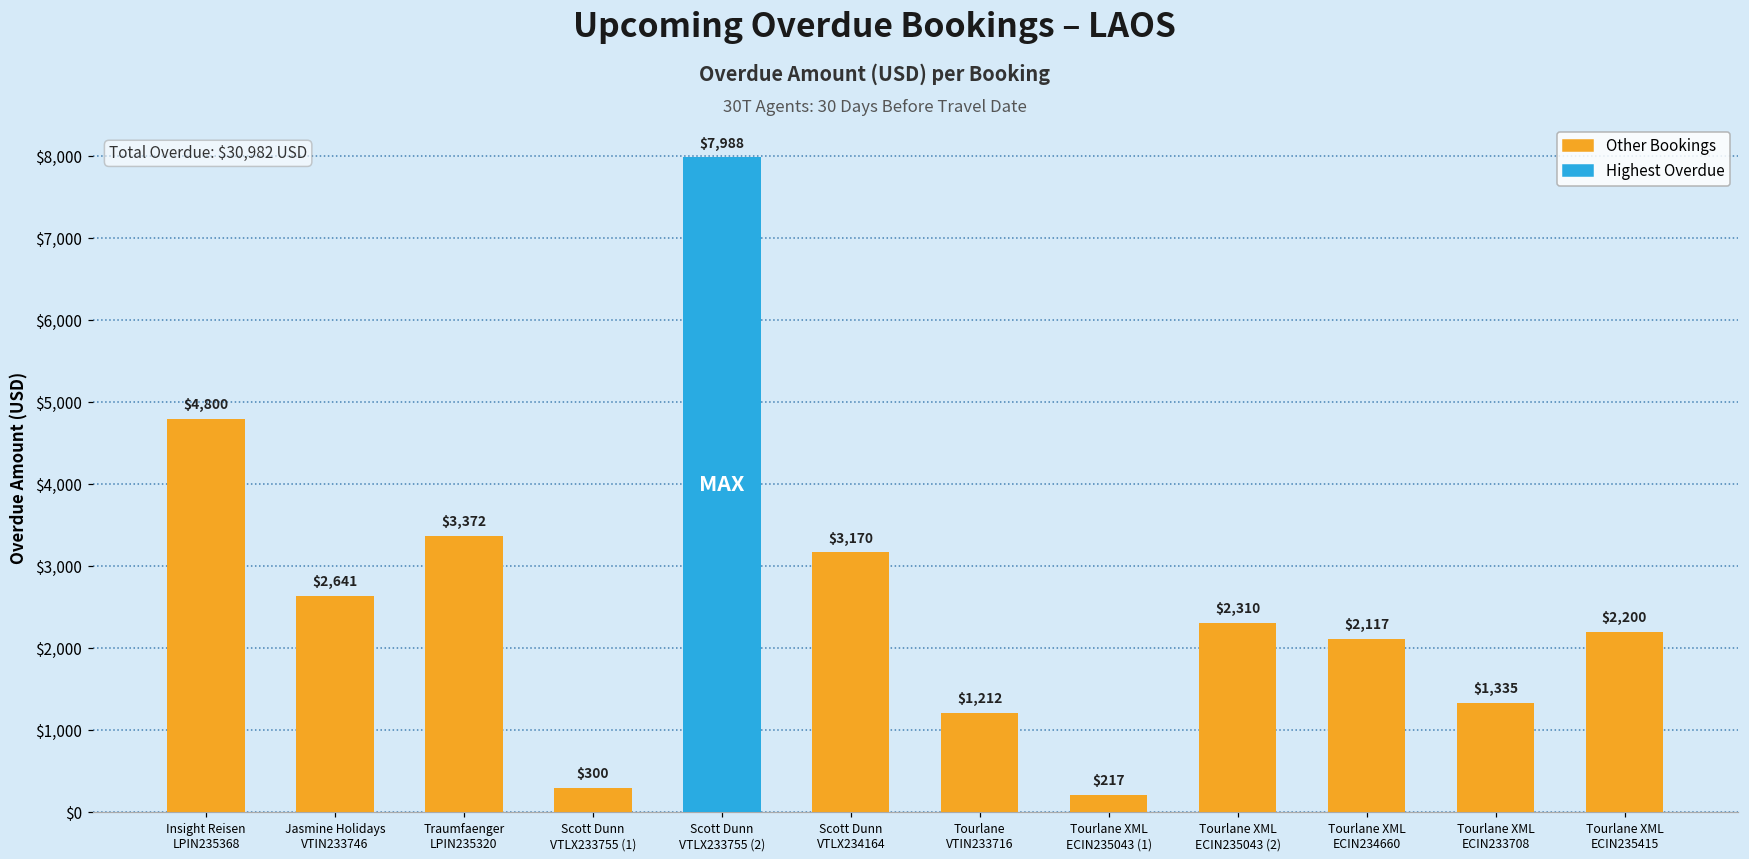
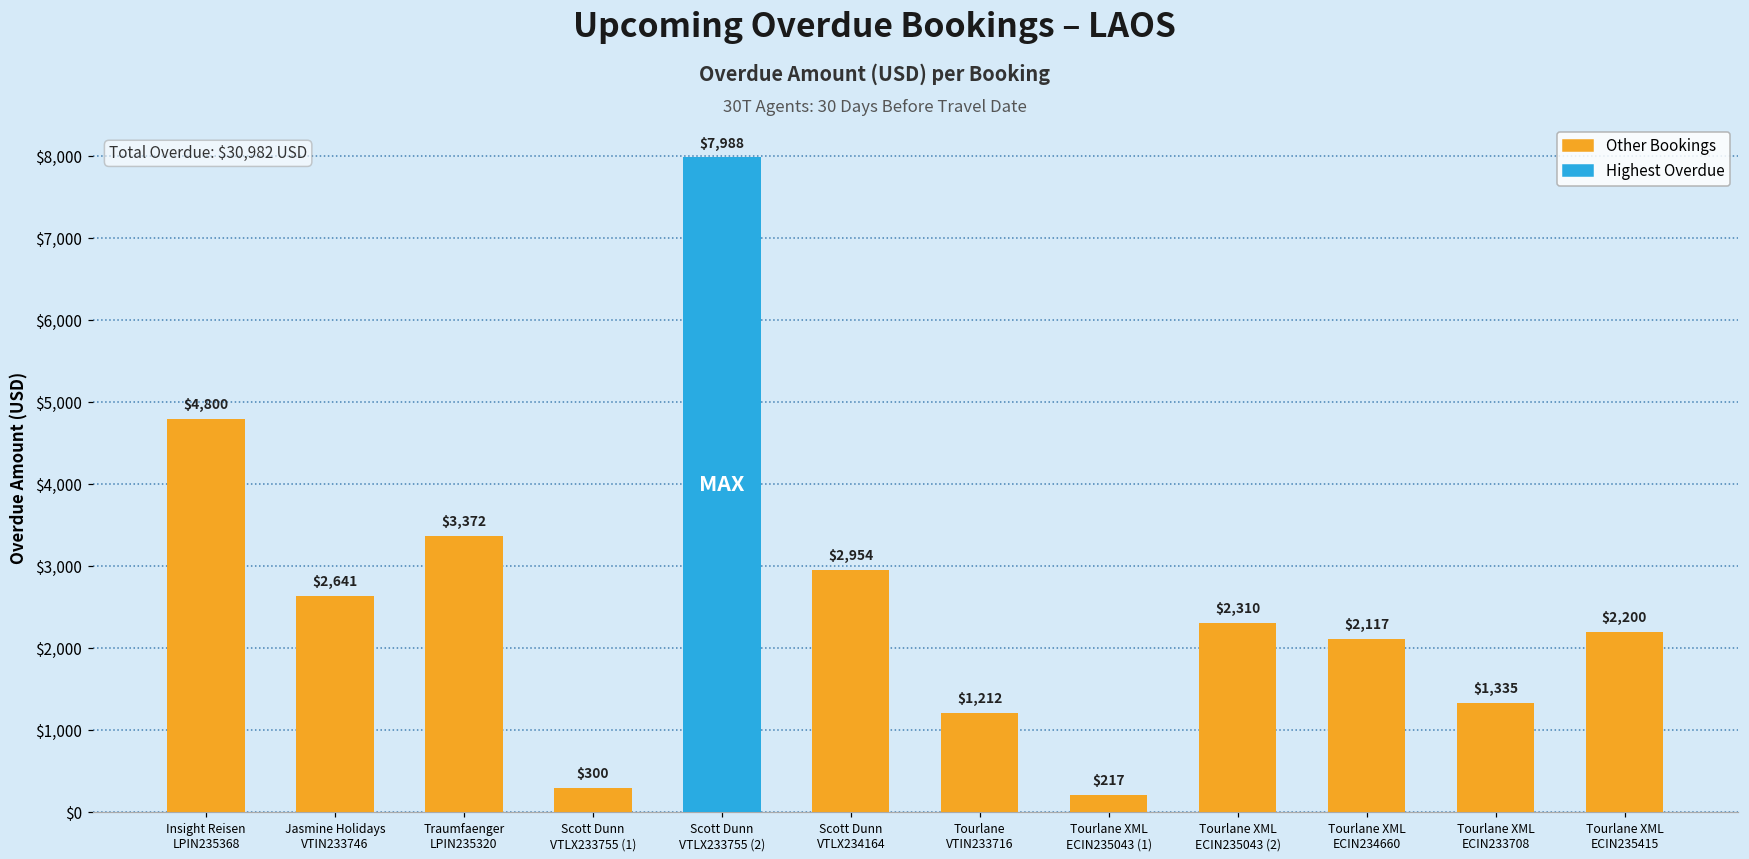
Scott Dunn VTLX234164: $3,170 -> $2,954
